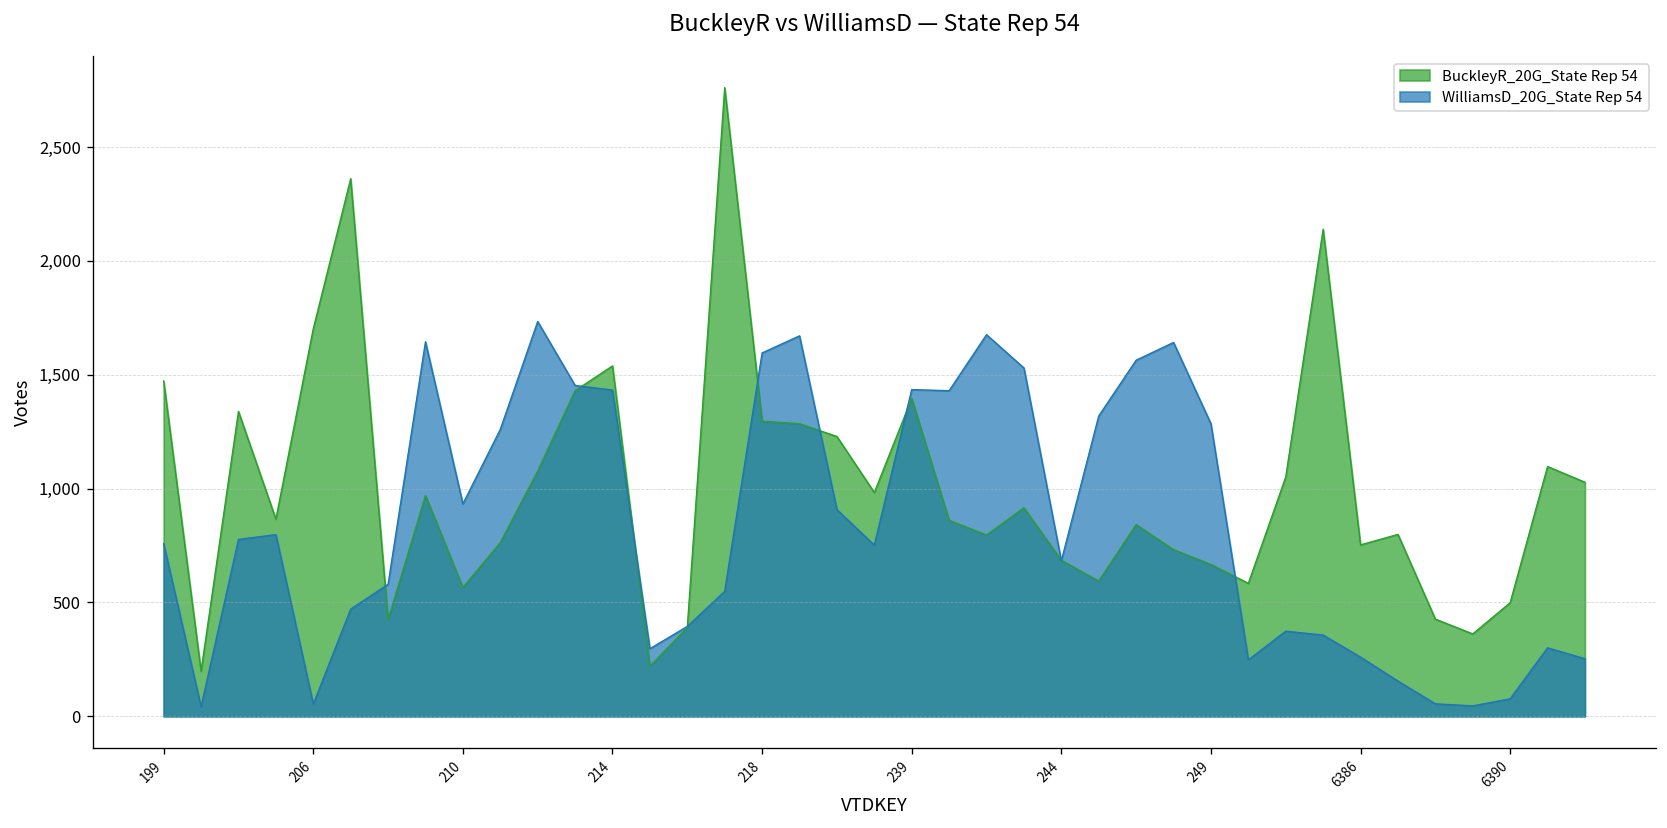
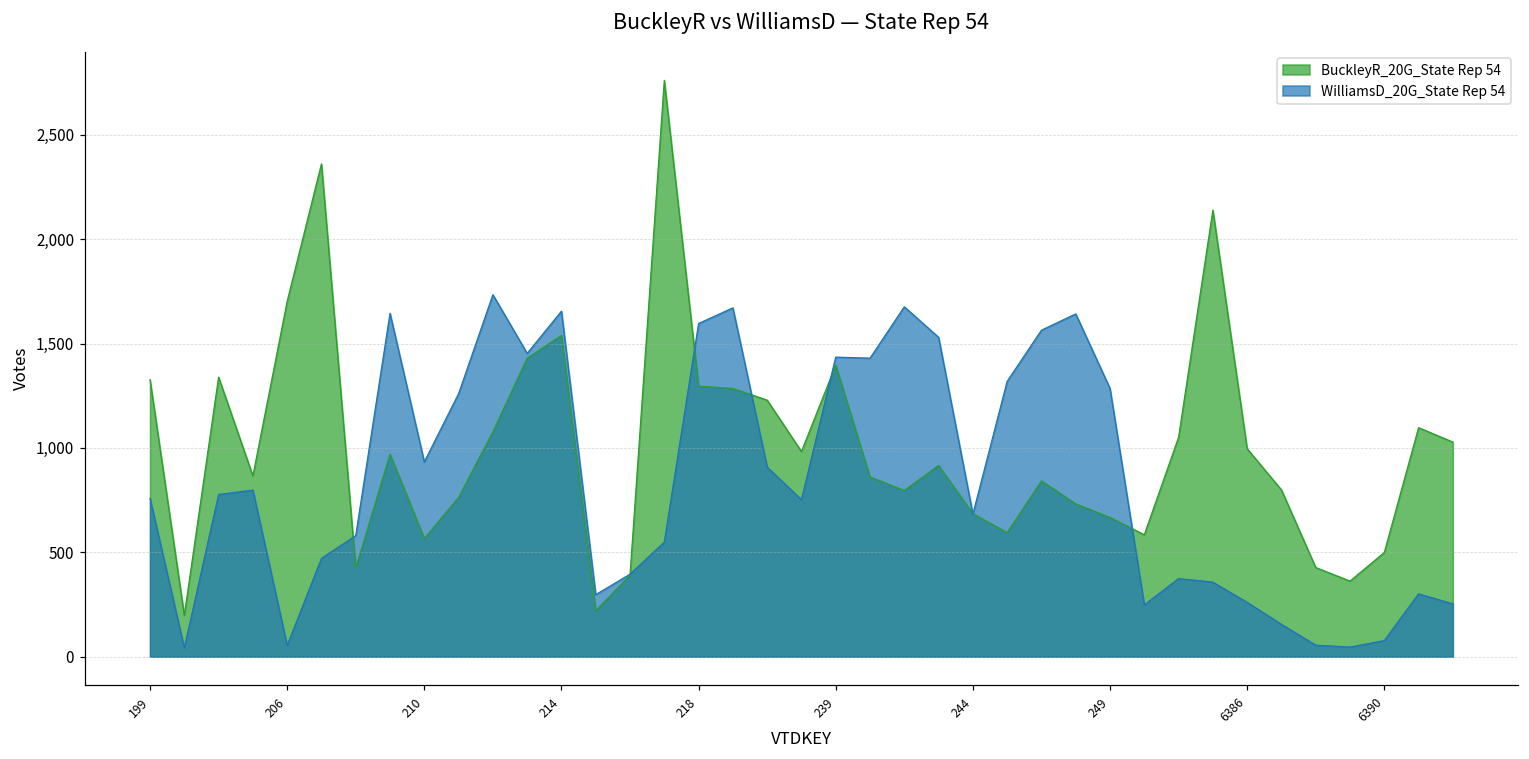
BuckleyR_20G_State Rep 54, 199: 1,470 -> 1,330
WilliamsD_20G_State Rep 54, 214: 1,430 -> 1,660
BuckleyR_20G_State Rep 54, 6386: 750 -> 1,000
